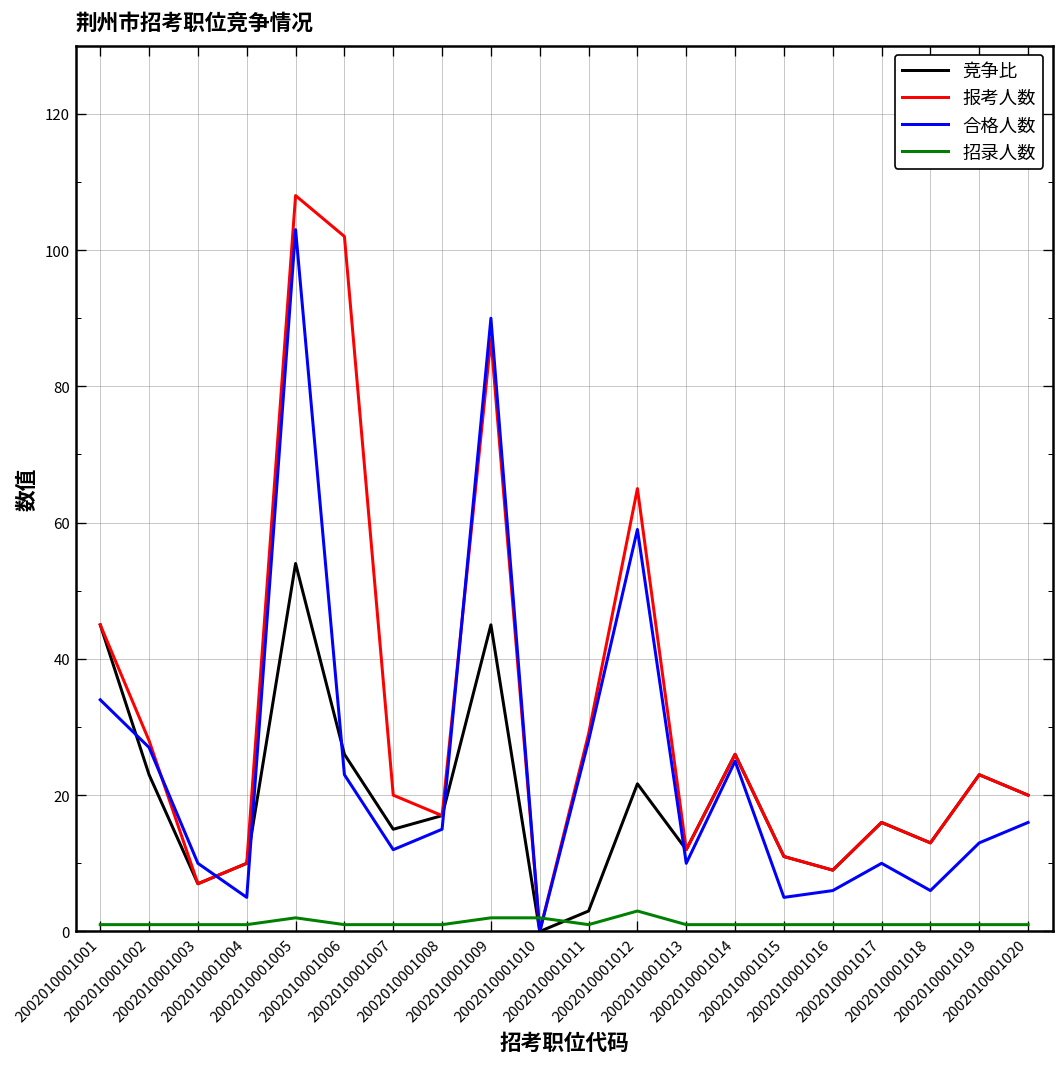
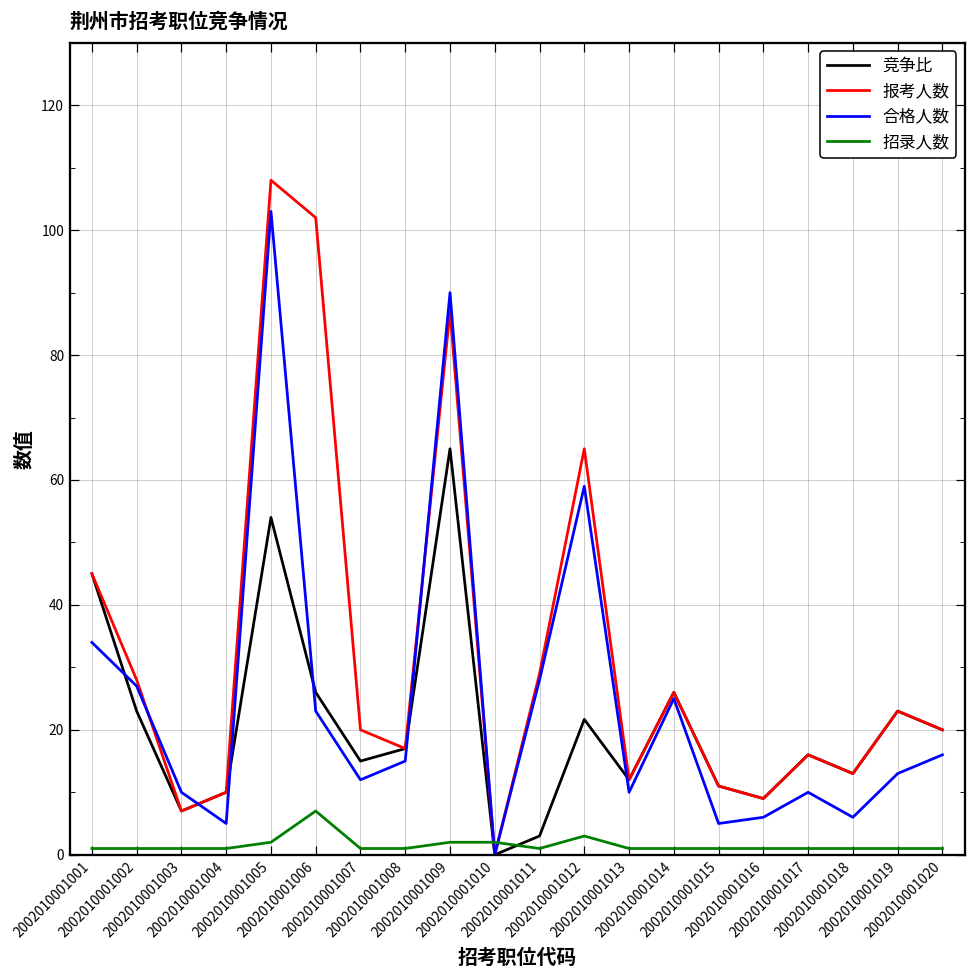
招录人数, 2002010001006: 1 -> 7
竞争比, 2002010001009: 45 -> 65
